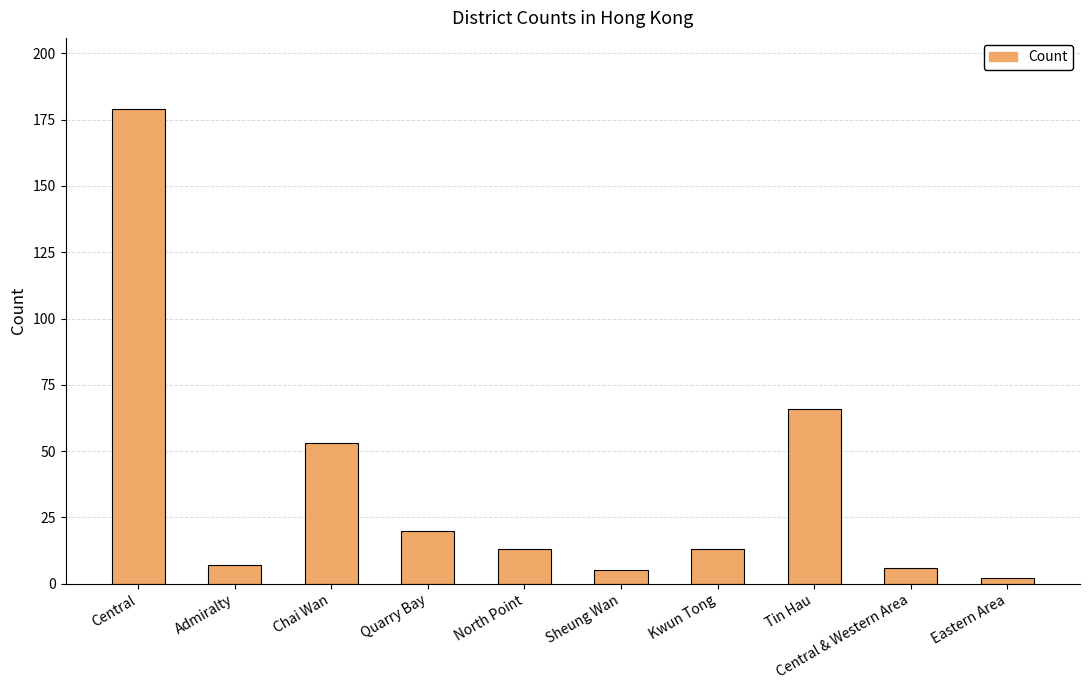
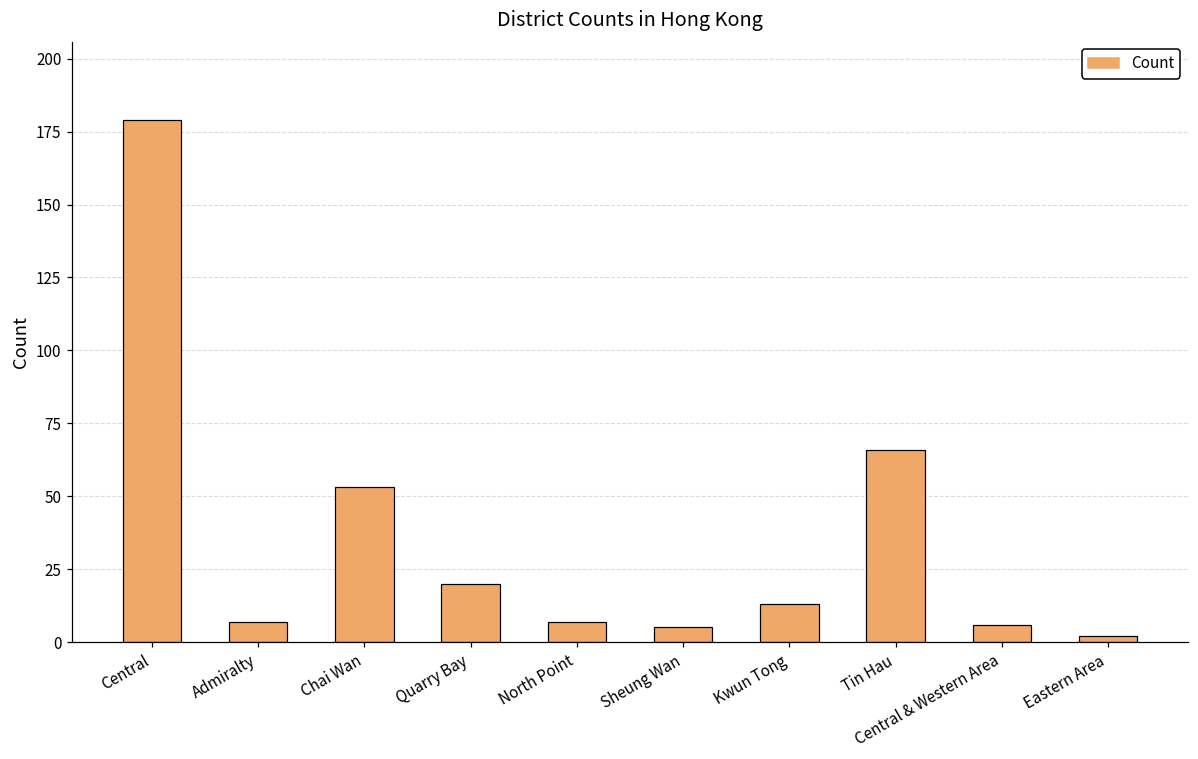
North Point: 13 -> 7
